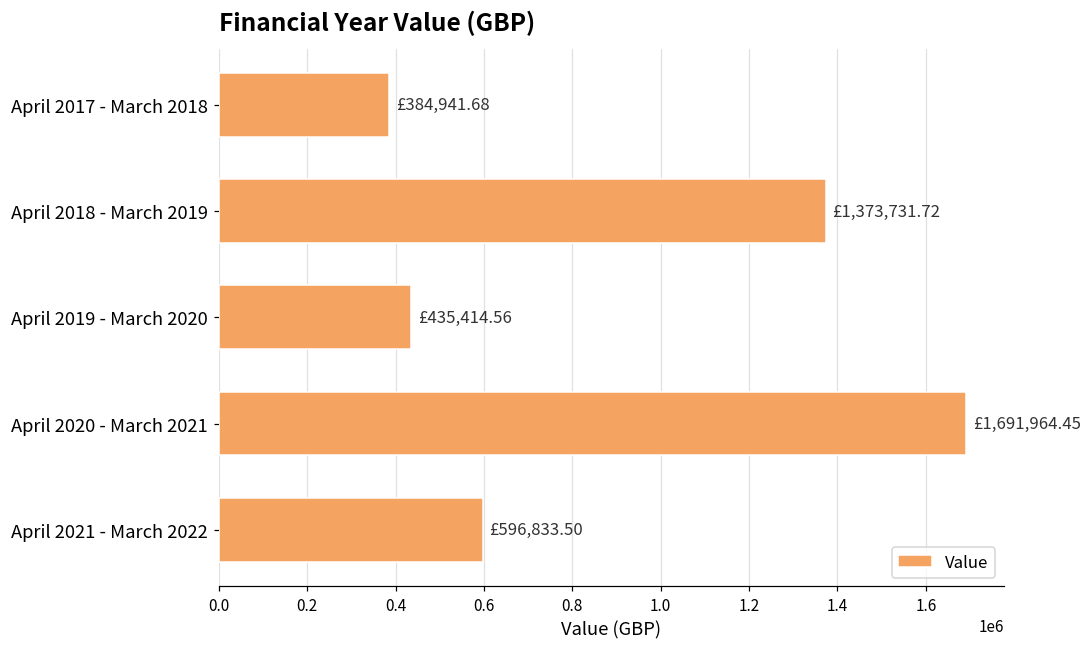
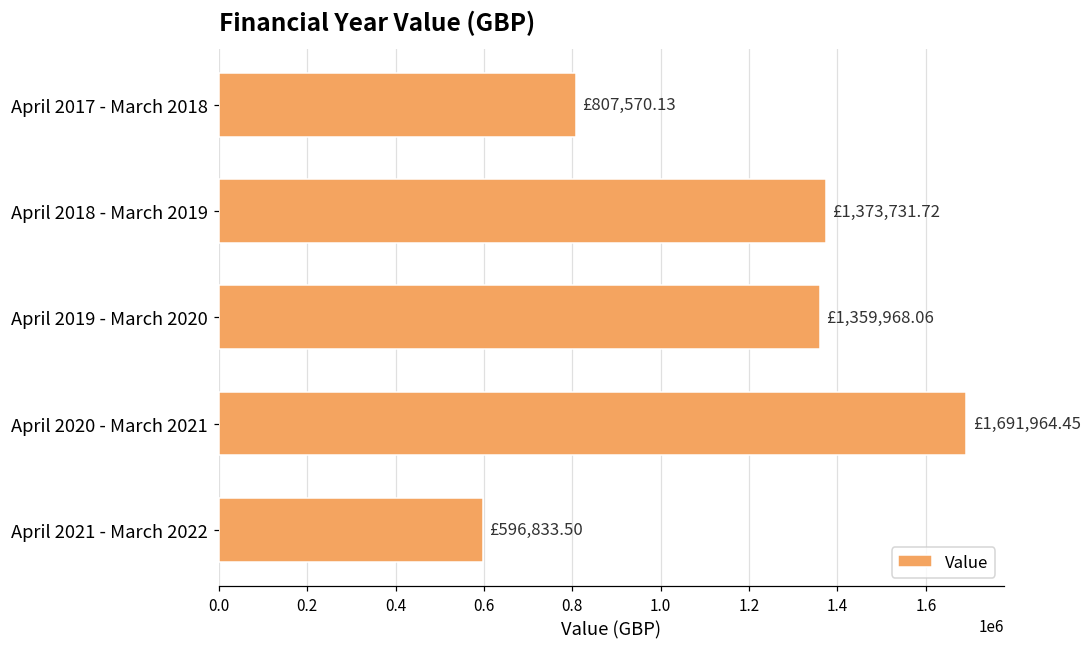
April 2017 - March 2018: £384,941.68 -> £807,570.13
April 2019 - March 2020: £435,414.56 -> £1,359,968.06
